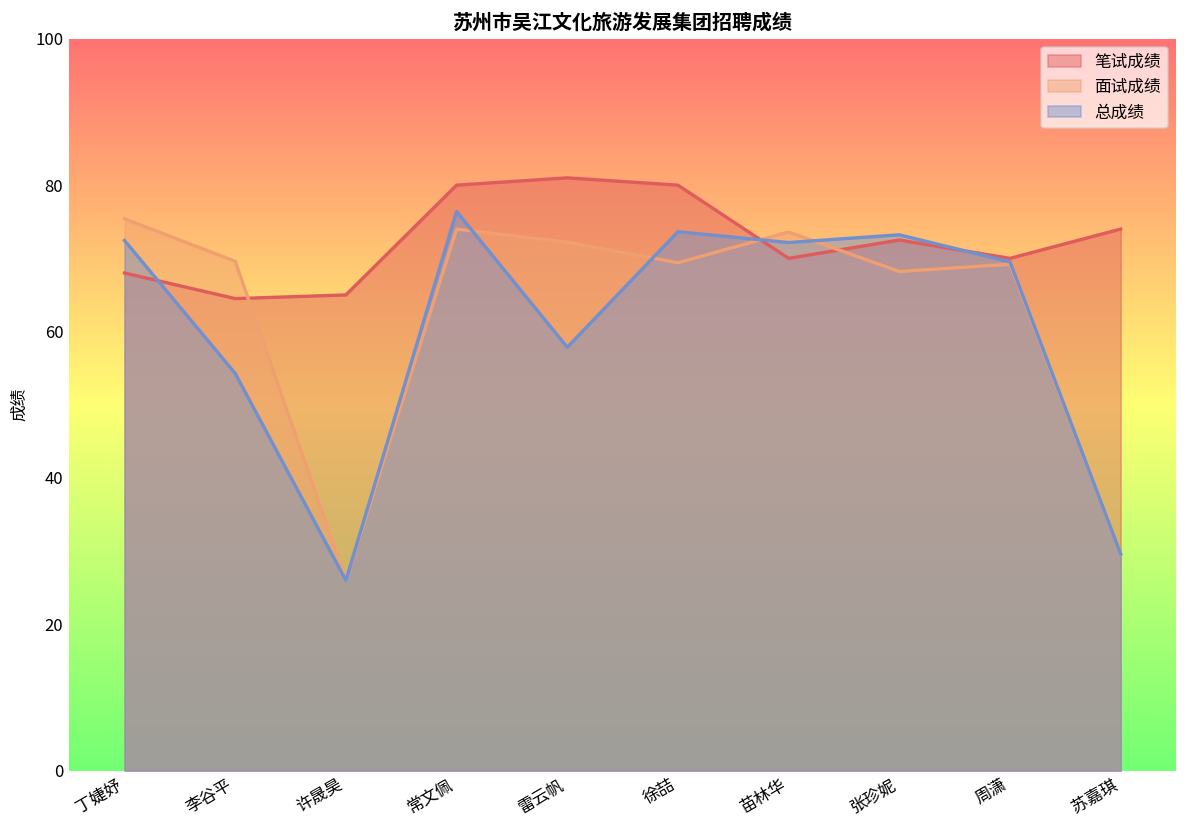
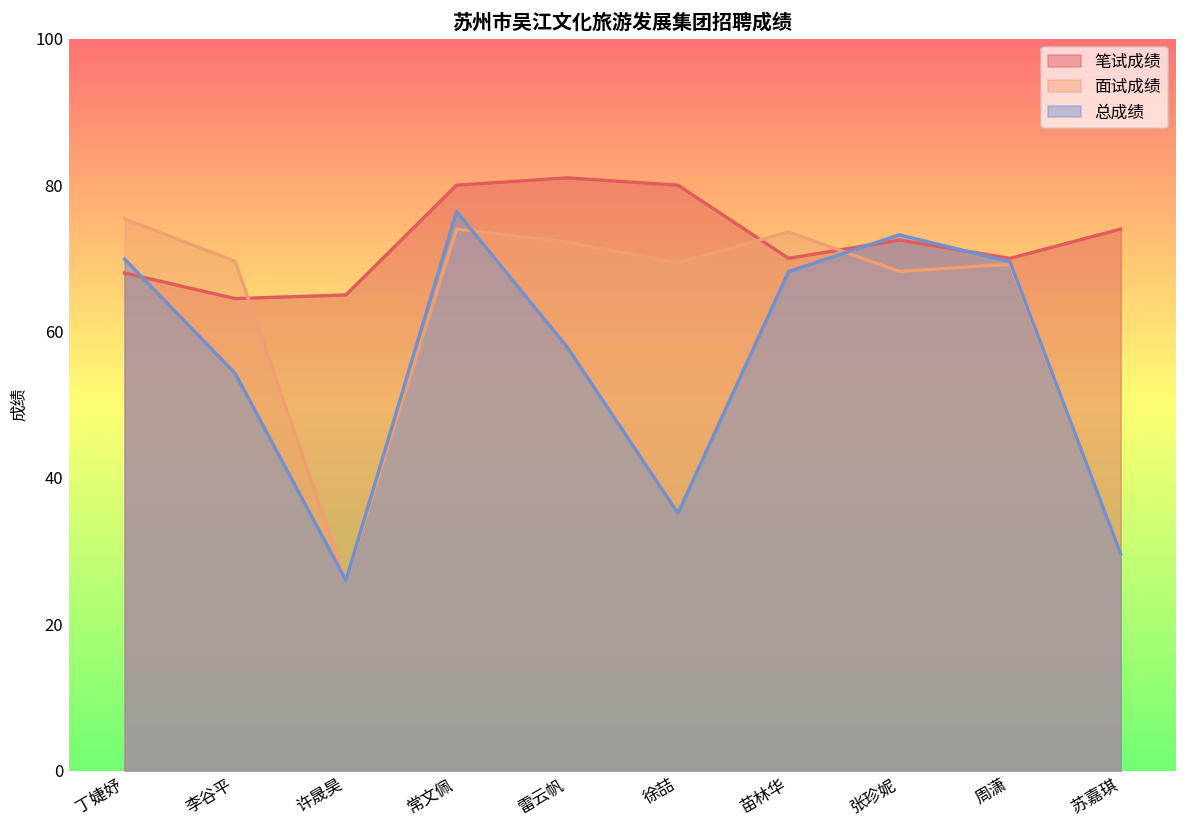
总成绩, 丁婕妤: 72 -> 70
总成绩, 徐喆: 74 -> 35
总成绩, 苗林华: 72 -> 68
